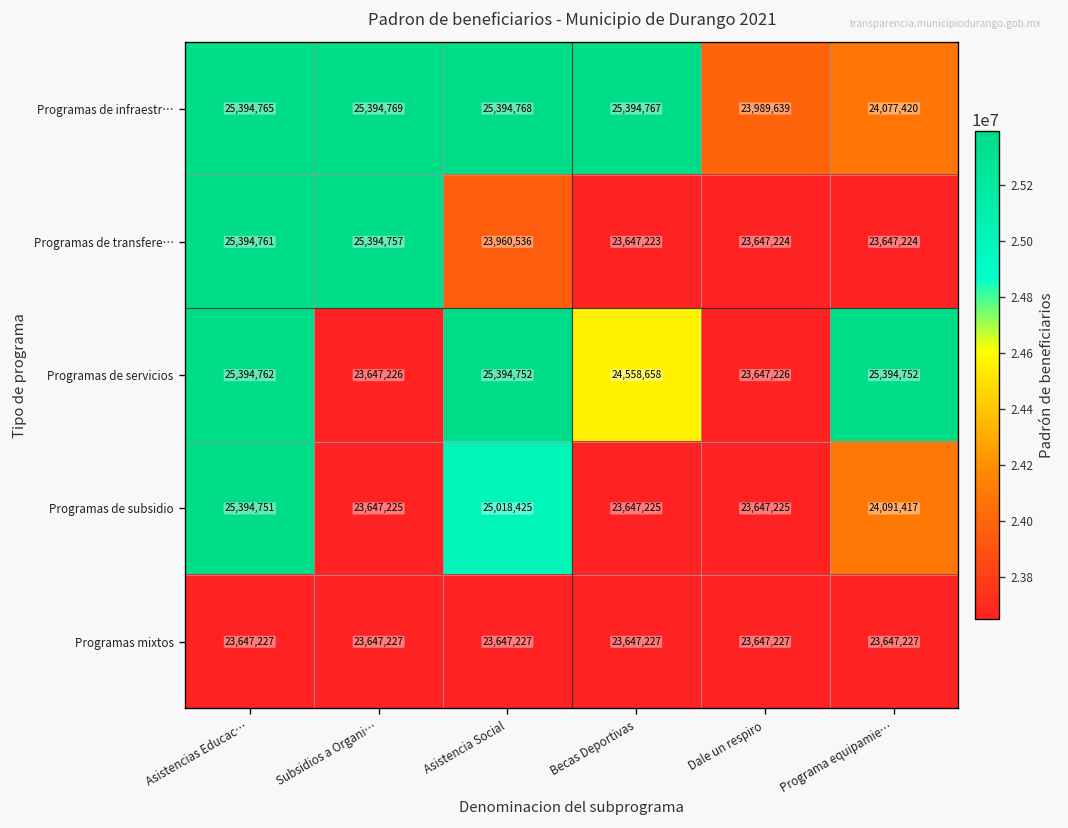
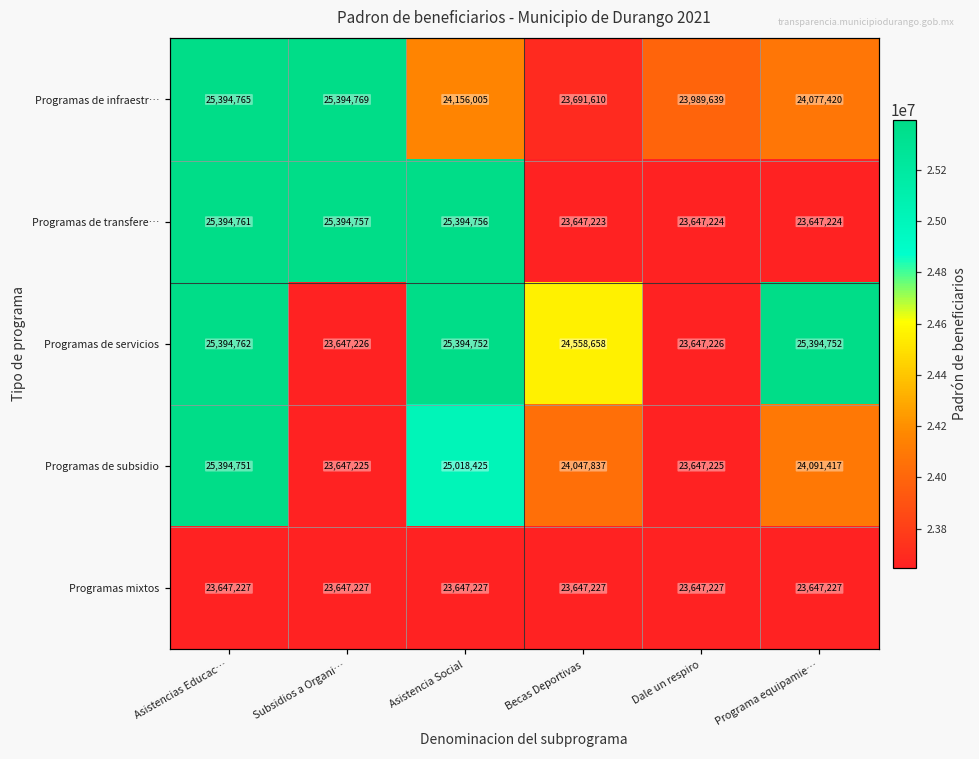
Programas de infraestr…, Asistencia Social: 25,394,768 -> 24,156,005
Programas de infraestr…, Becas Deportivas: 25,394,767 -> 23,691,610
Programas de transfere…, Asistencia Social: 23,960,536 -> 25,394,756
Programas de subsidio, Becas Deportivas: 23,647,225 -> 24,047,837
